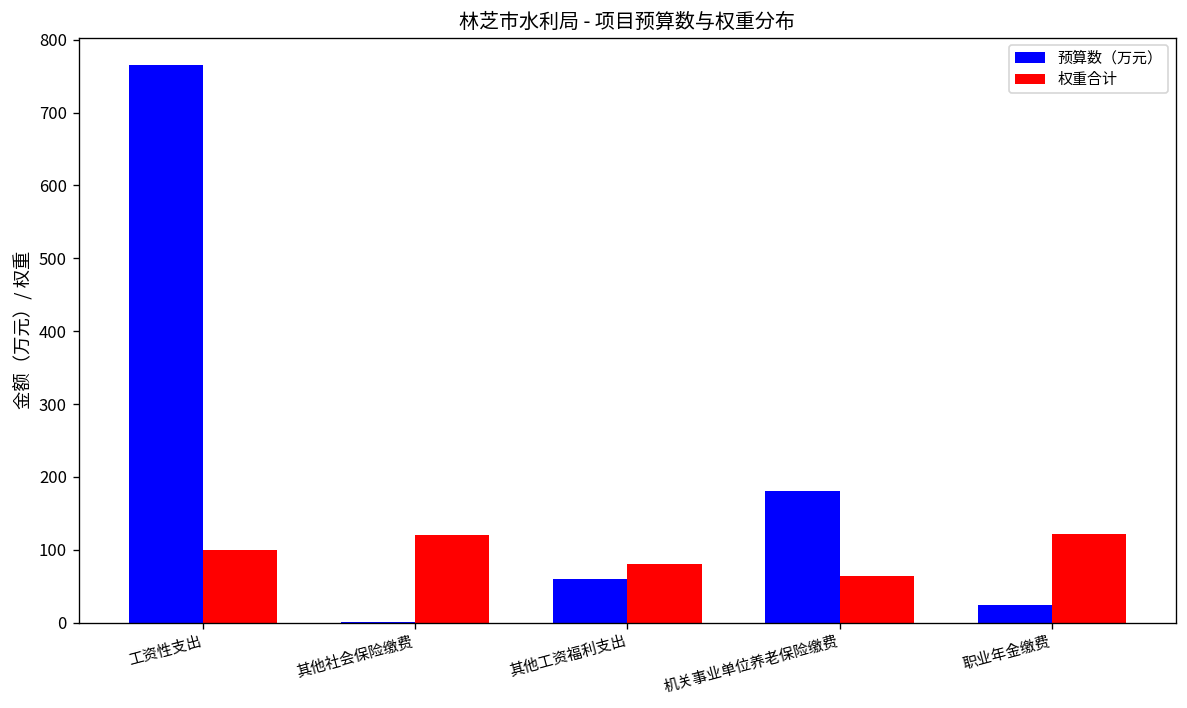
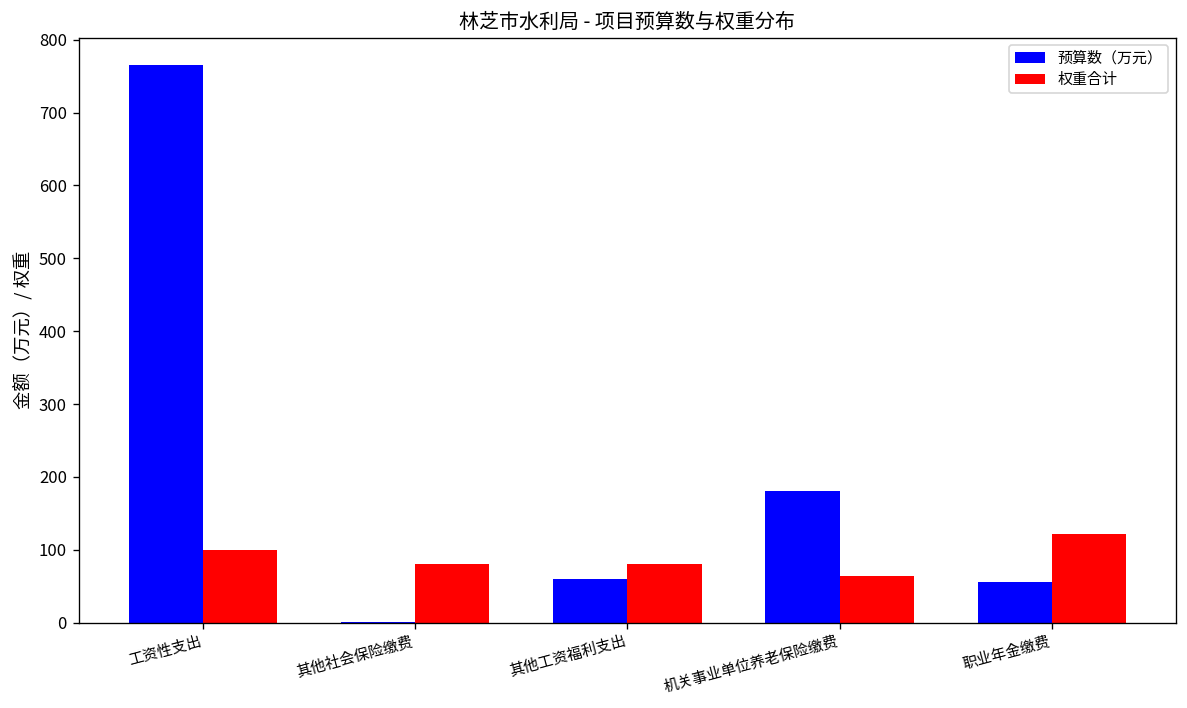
权重合计, 其他社会保险缴费: 120 -> 80
预算数（万元）, 职业年金缴费: 20 -> 60
